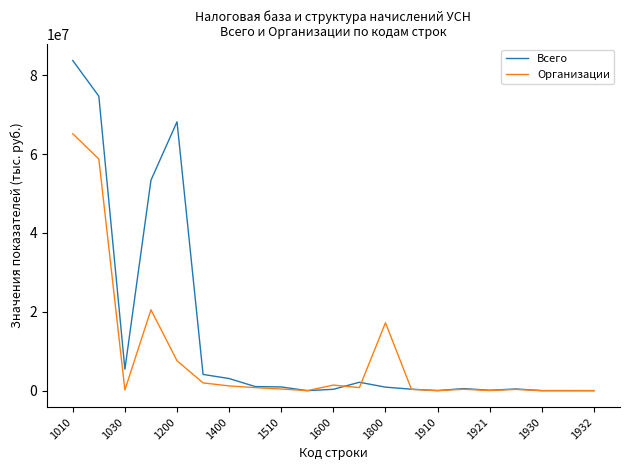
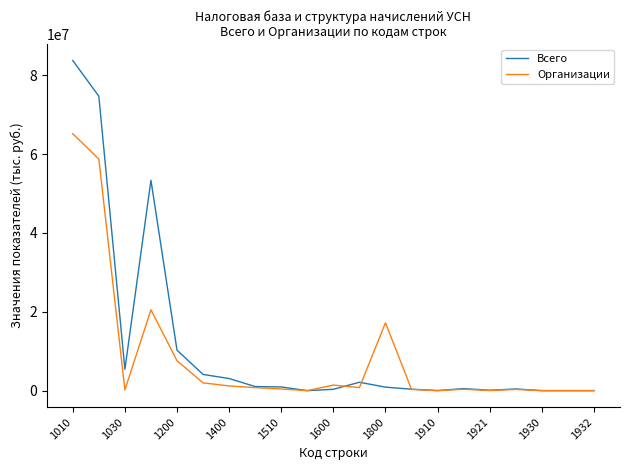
Всего, 1200: 68000000 -> 10000000
